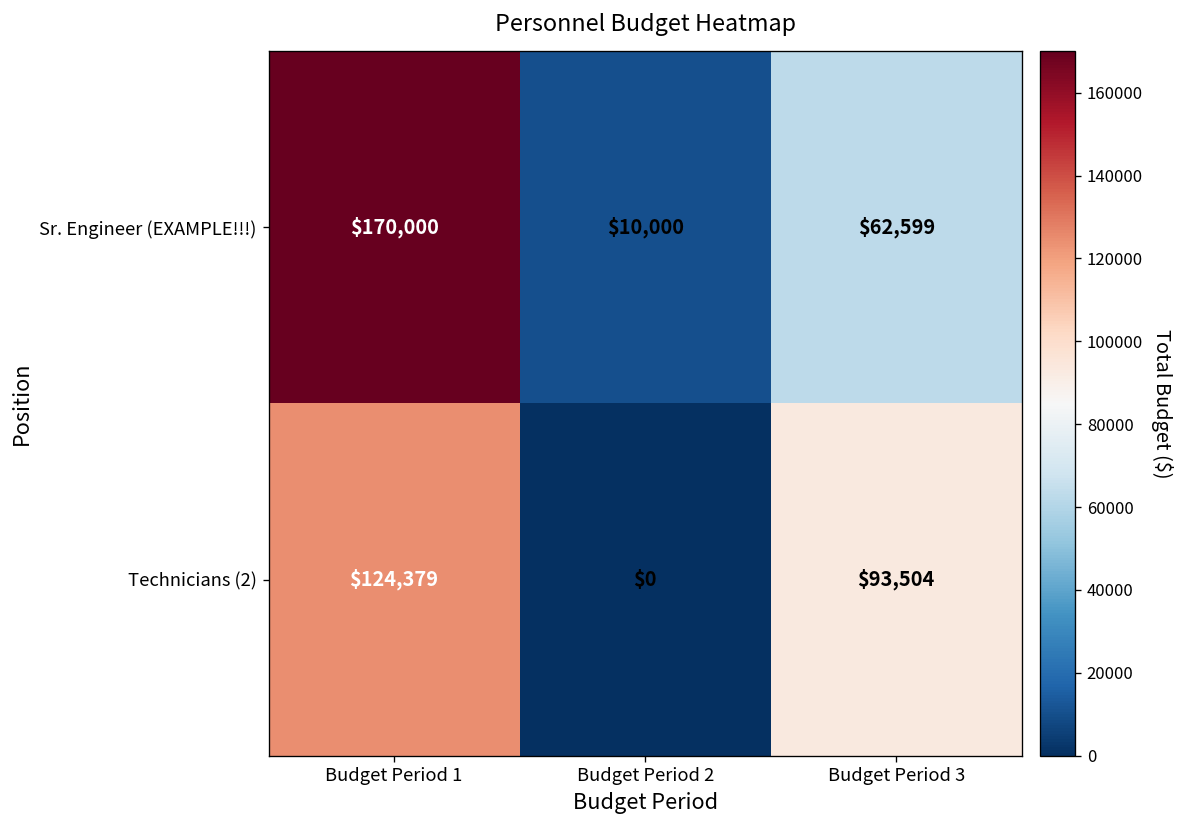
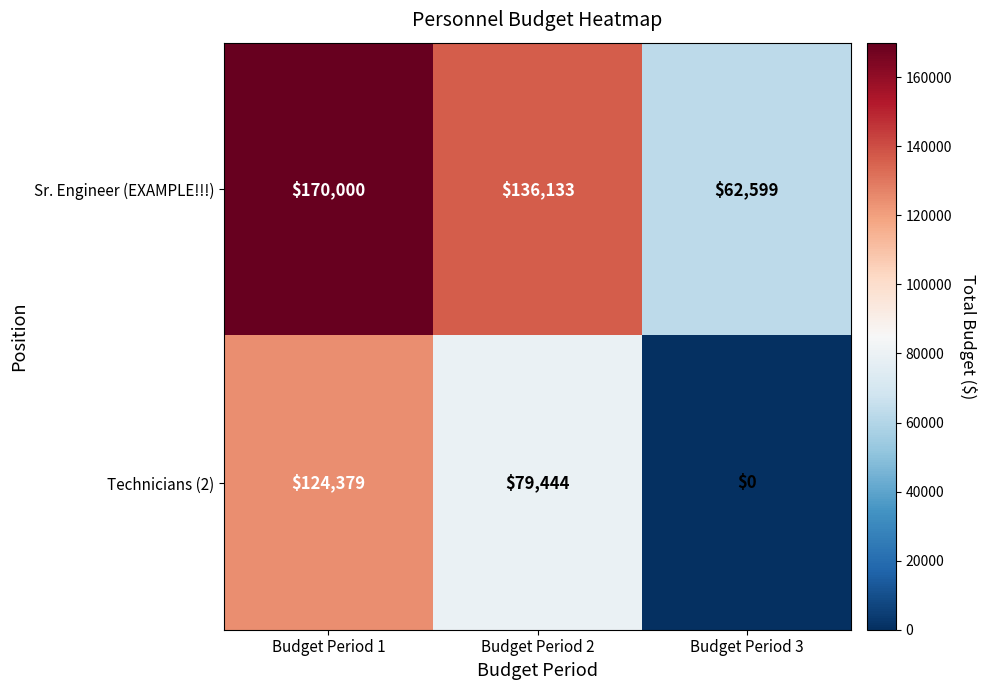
Sr. Engineer (EXAMPLE!!!), Budget Period 2: $10,000 -> $136,133
Technicians (2), Budget Period 2: $0 -> $79,444
Technicians (2), Budget Period 3: $93,504 -> $0
